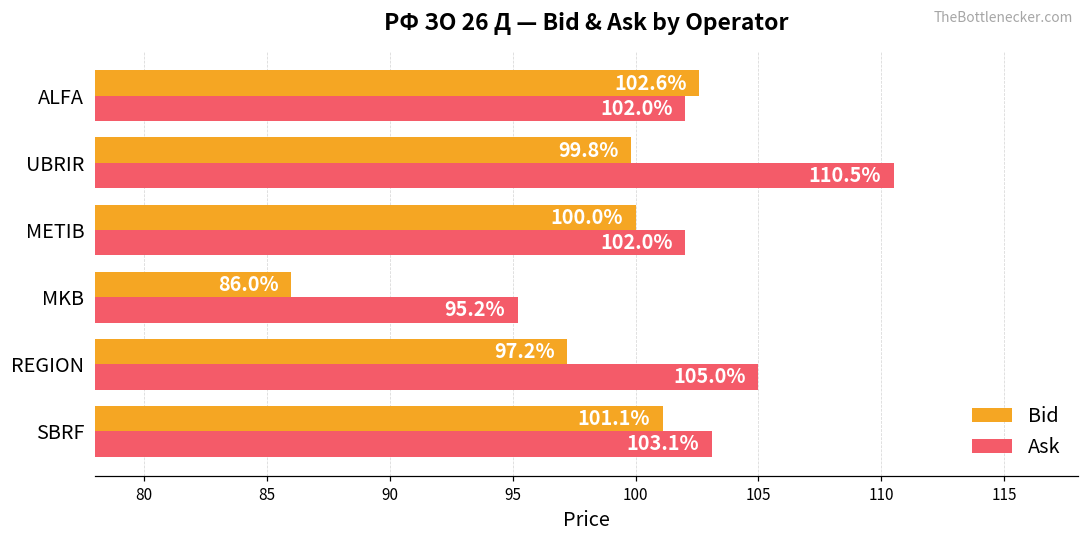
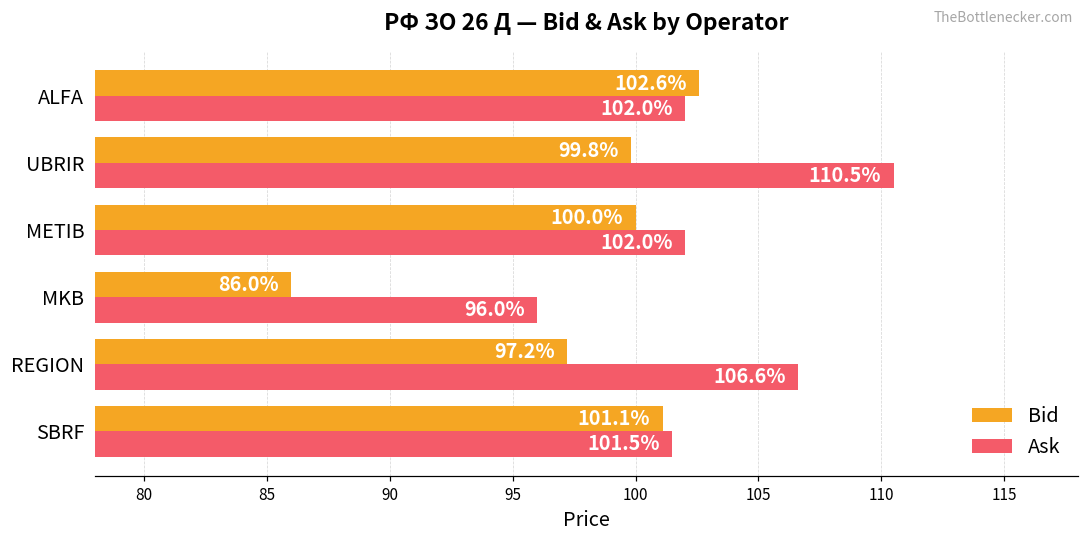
Ask, MKB: 95.2% -> 96.0%
Ask, REGION: 105.0% -> 106.6%
Ask, SBRF: 103.1% -> 101.5%
